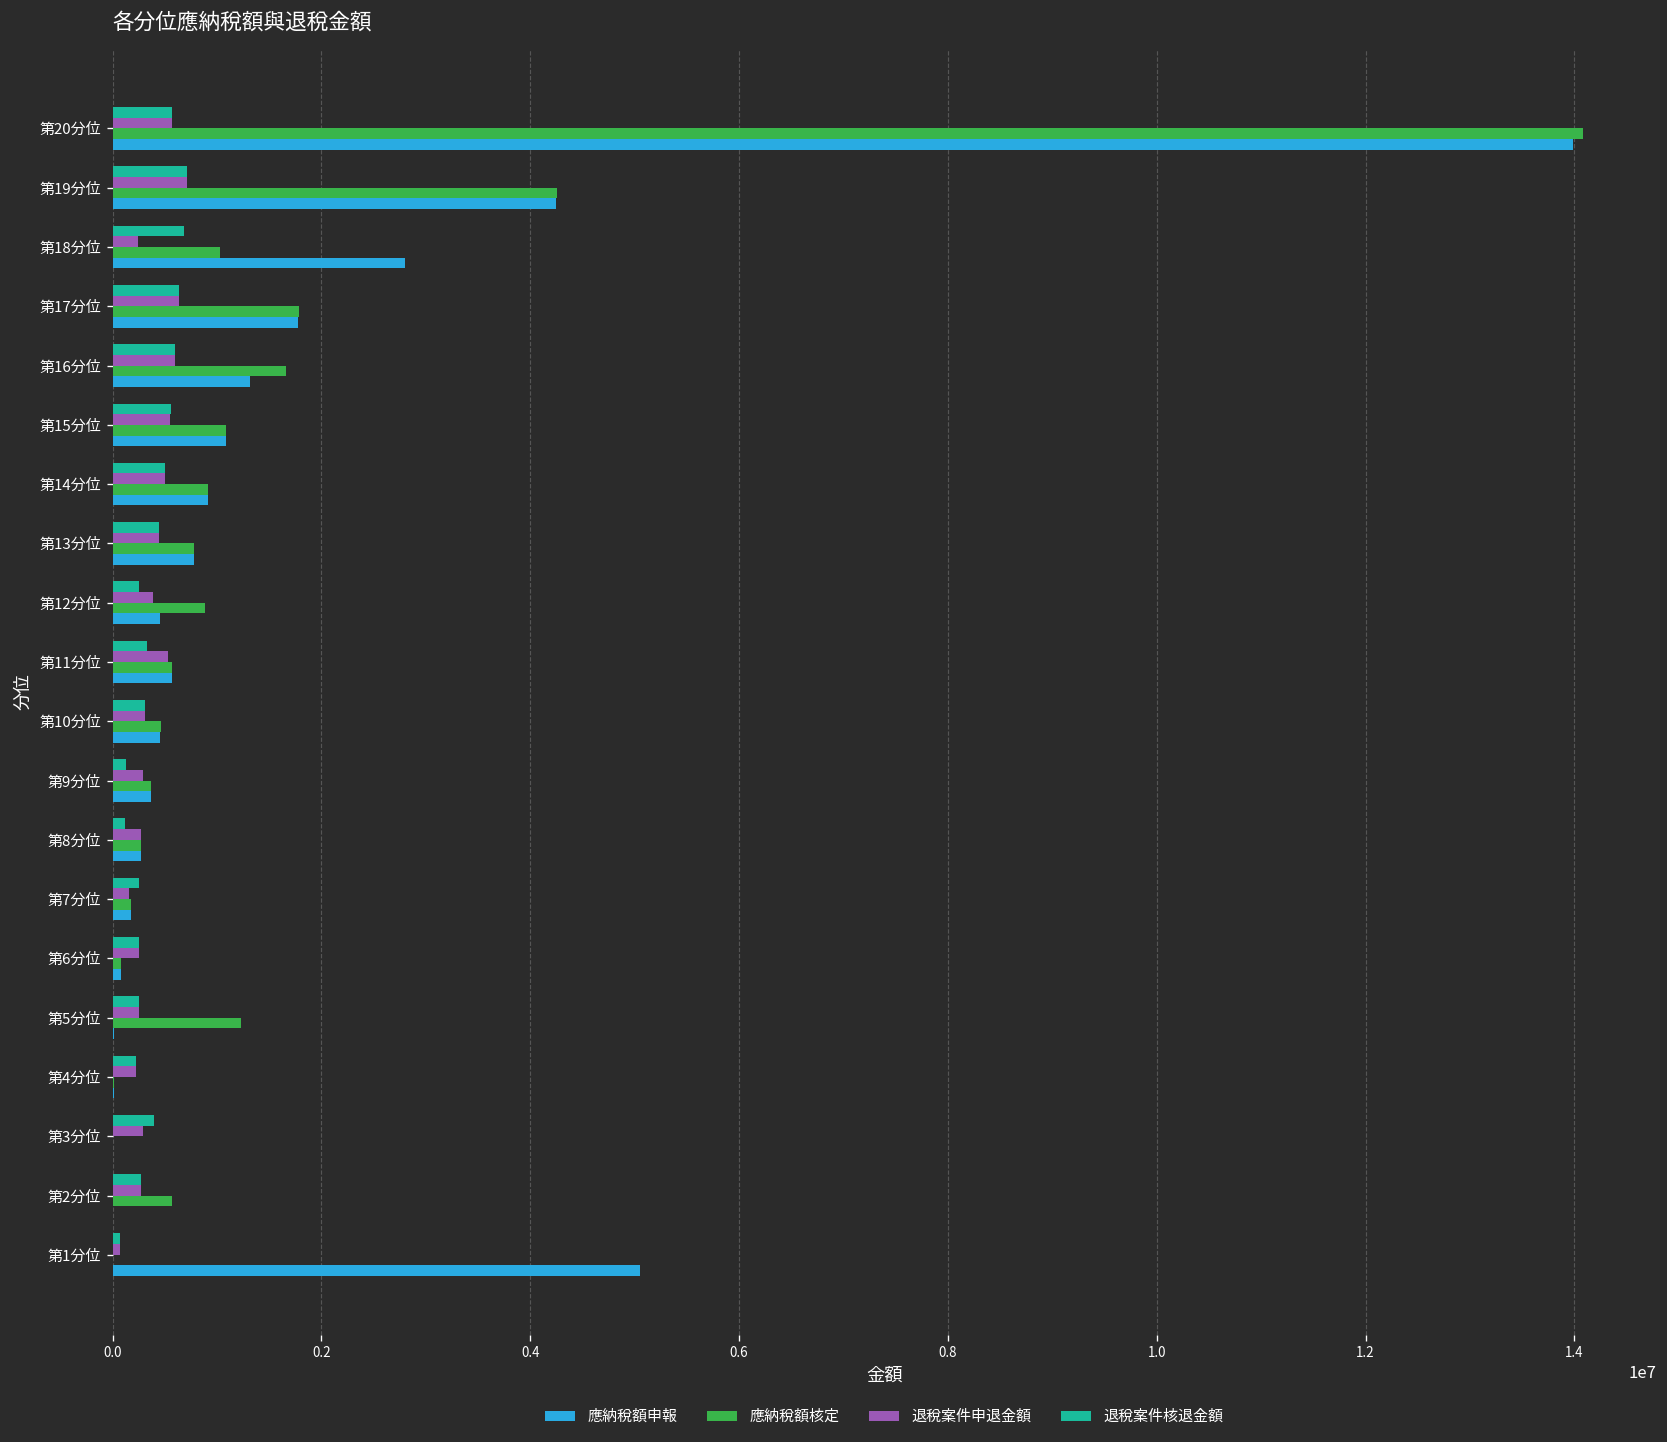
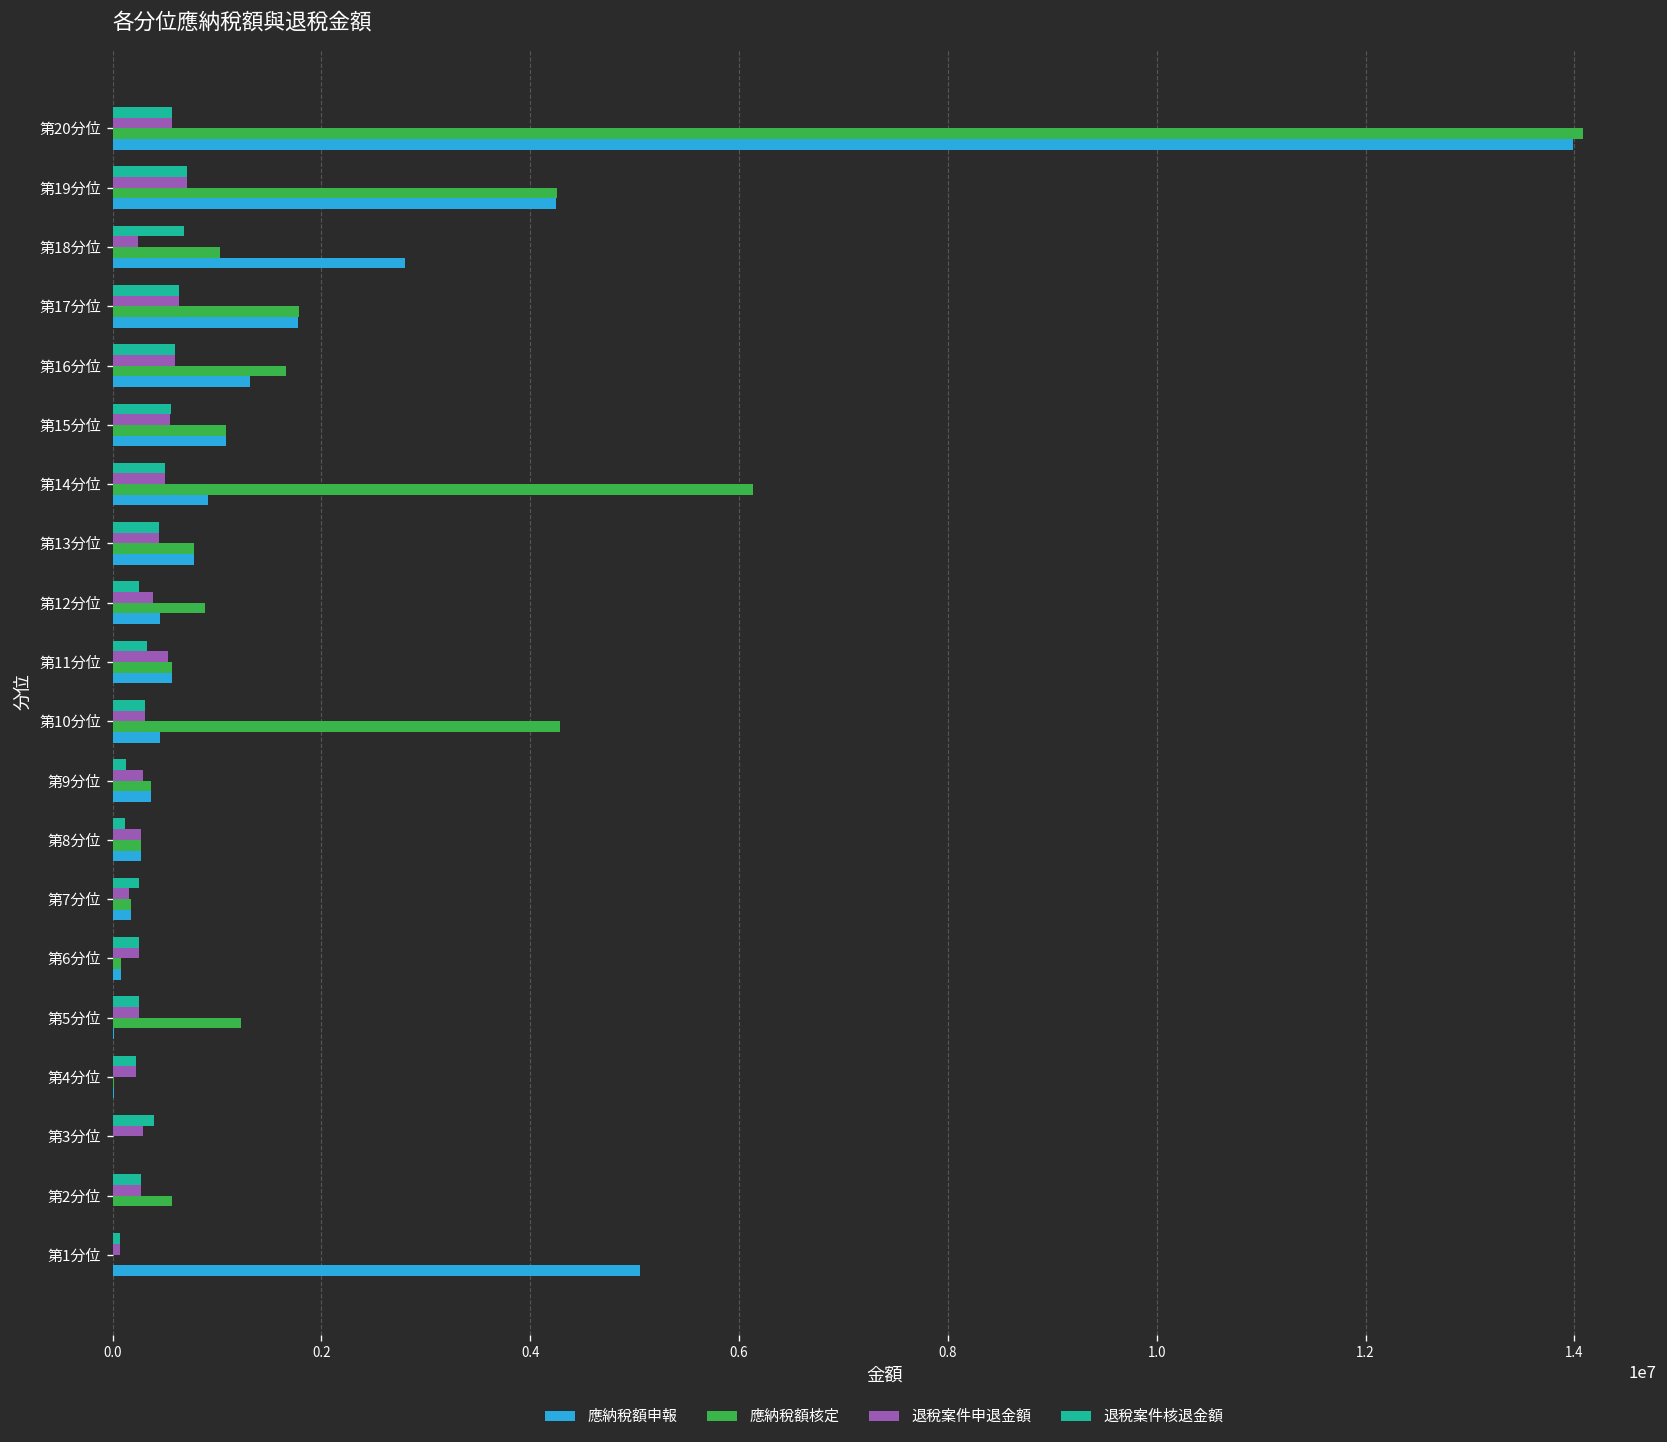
應納稅額核定, 第14分位: 900000 -> 6100000
應納稅額核定, 第10分位: 500000 -> 4300000
